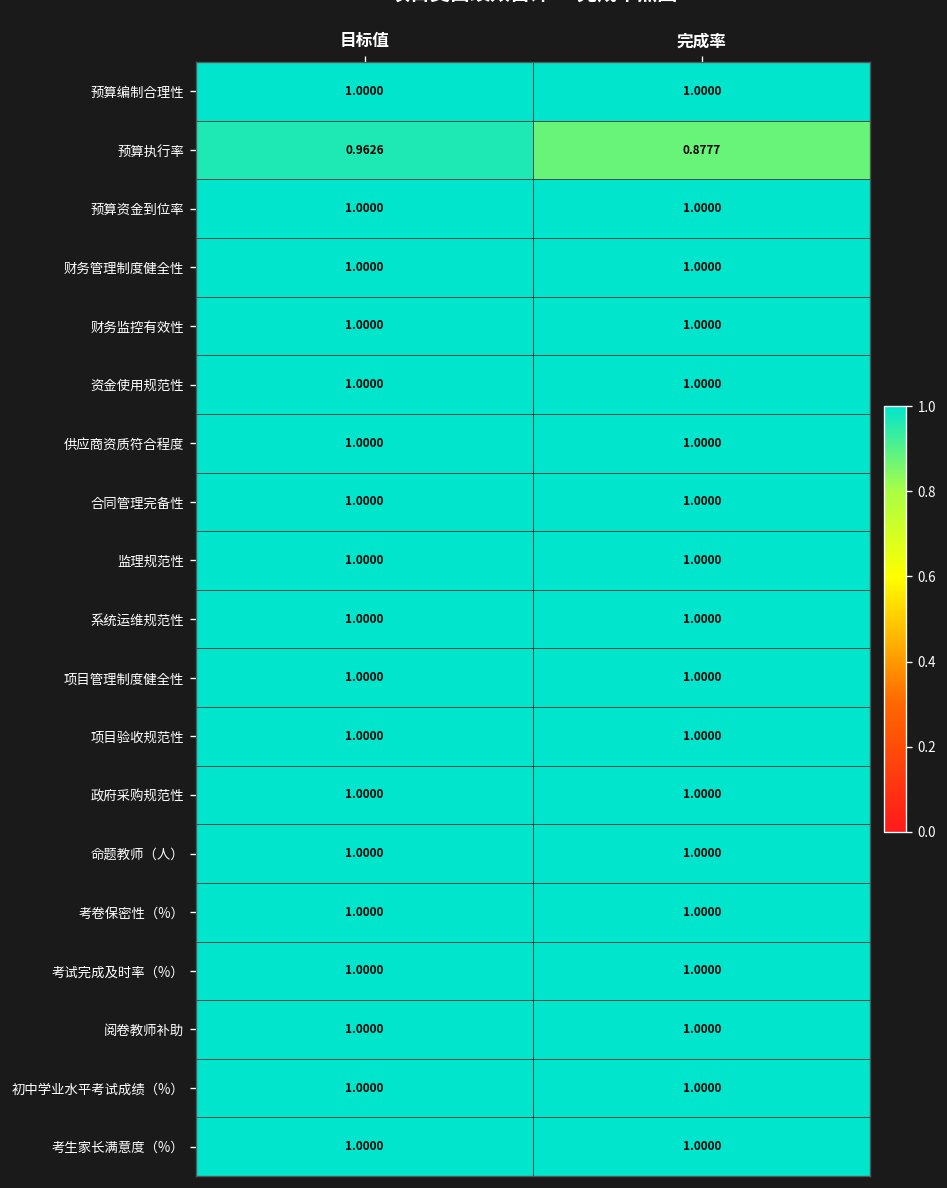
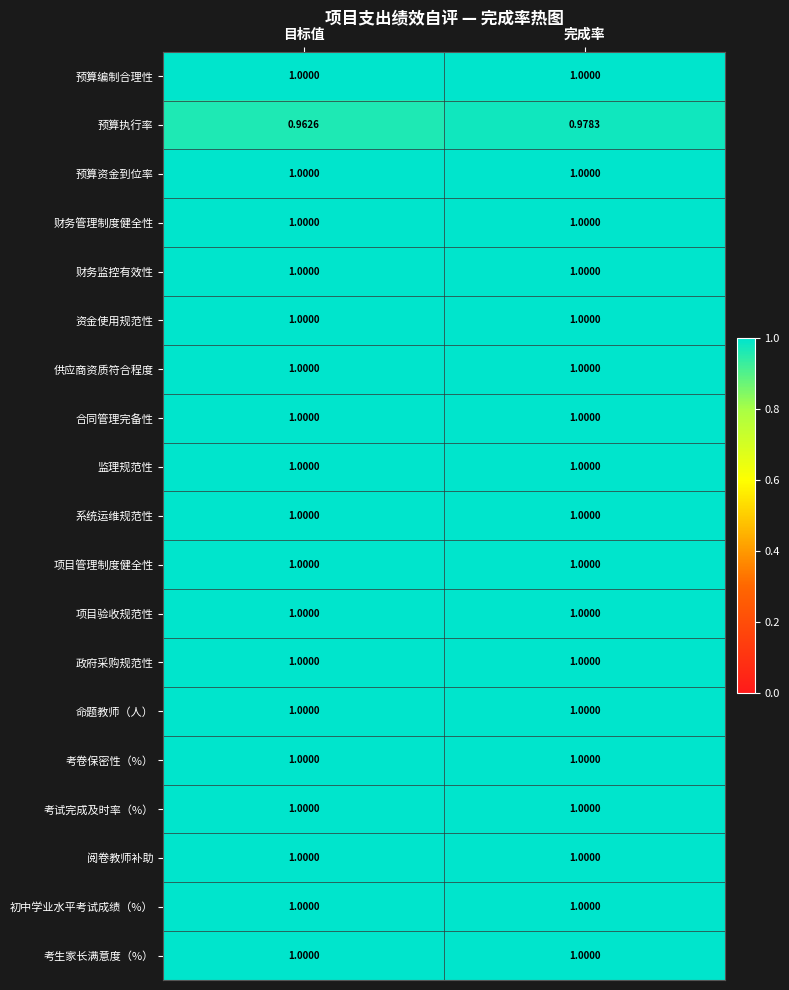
预算执行率, 完成率: 0.8777 -> 0.9783
